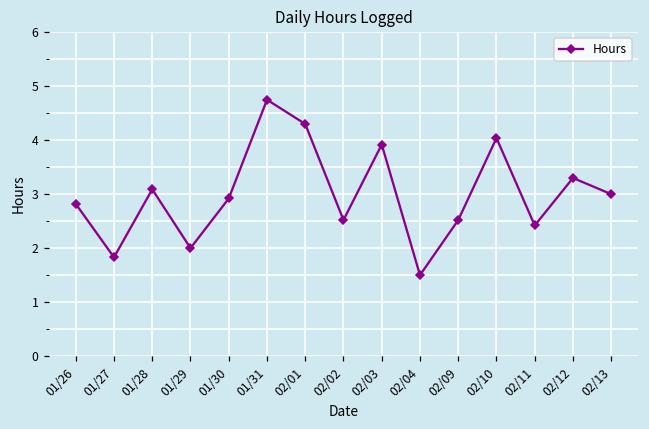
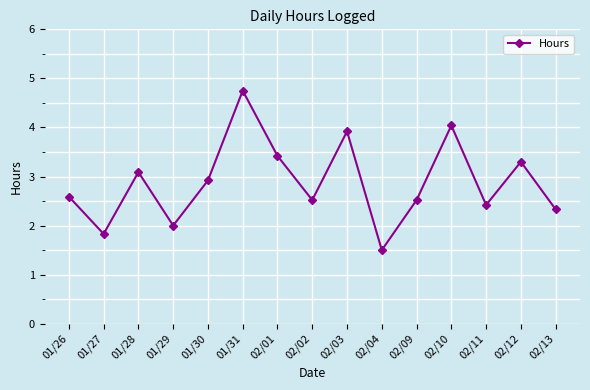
01/26: 2.8 -> 2.6
02/01: 4.3 -> 3.4
02/13: 3.0 -> 2.3
